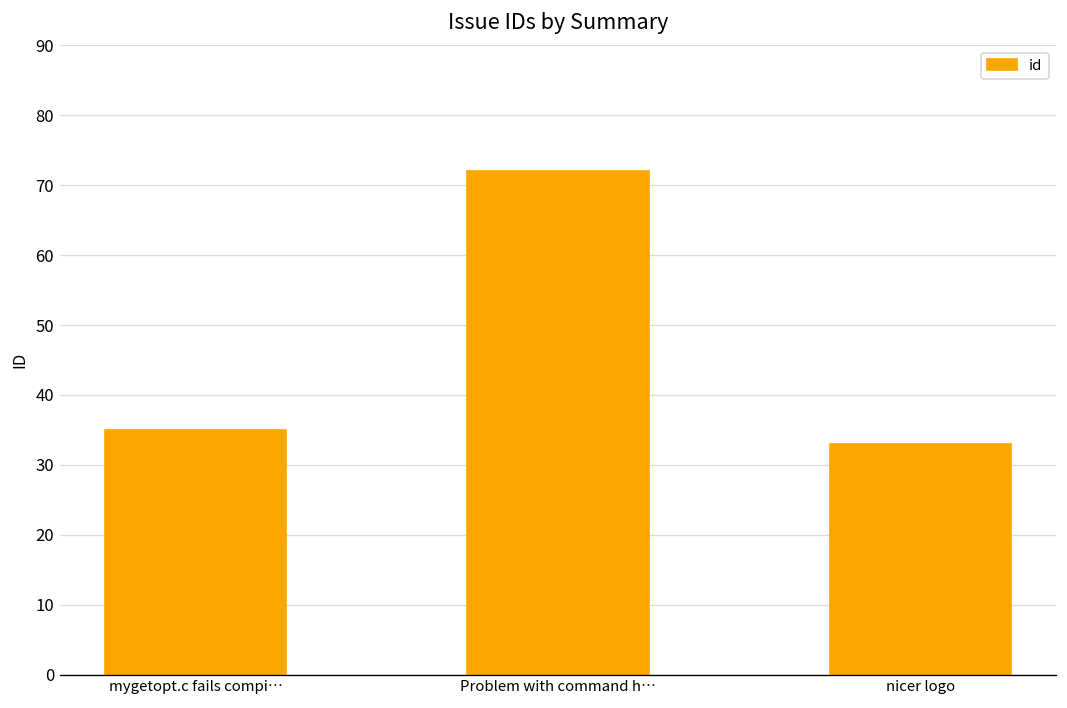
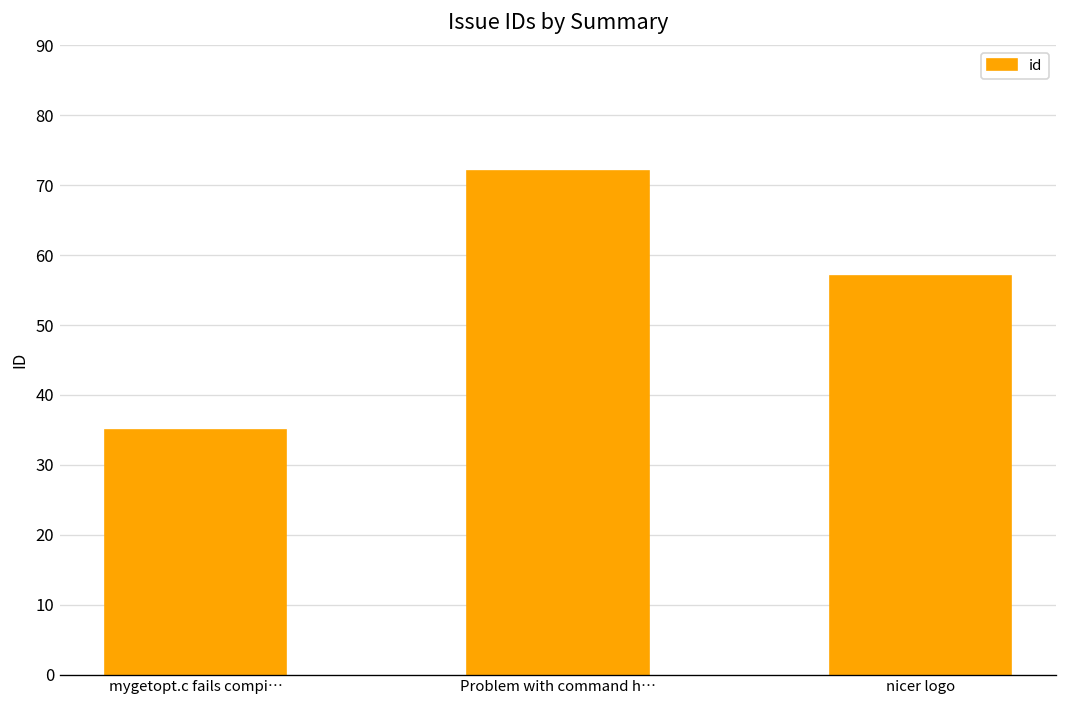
nicer logo: 33 -> 57
